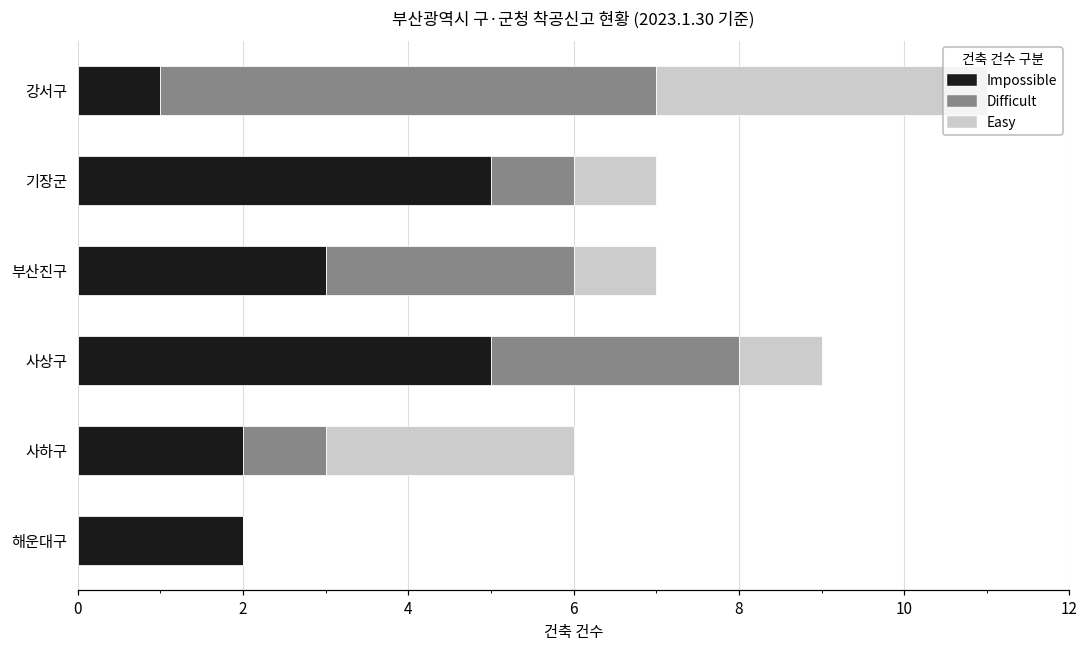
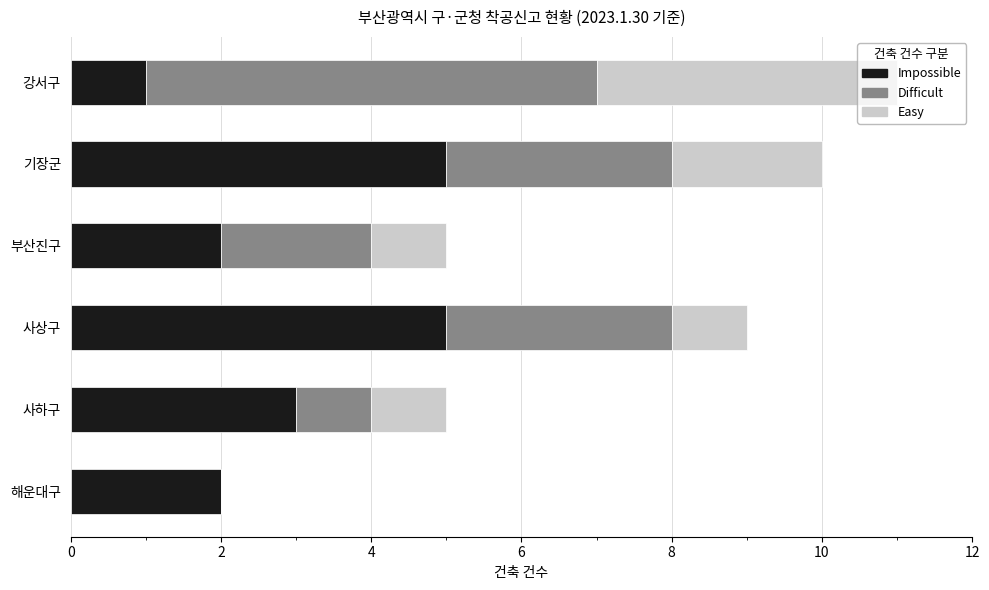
Difficult, 기장군: 1 -> 3
Easy, 기장군: 1 -> 2
Impossible, 부산진구: 3 -> 2
Difficult, 부산진구: 3 -> 2
Impossible, 사하구: 2 -> 3
Easy, 사하구: 3 -> 1
